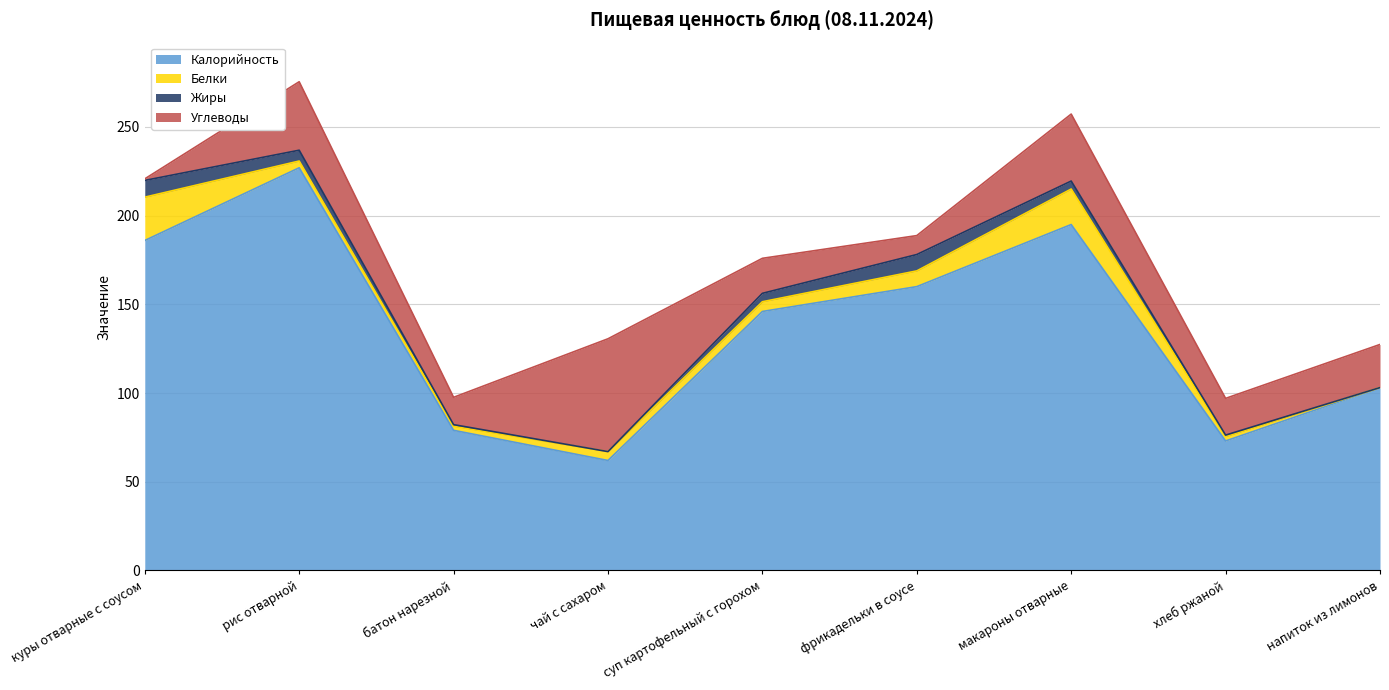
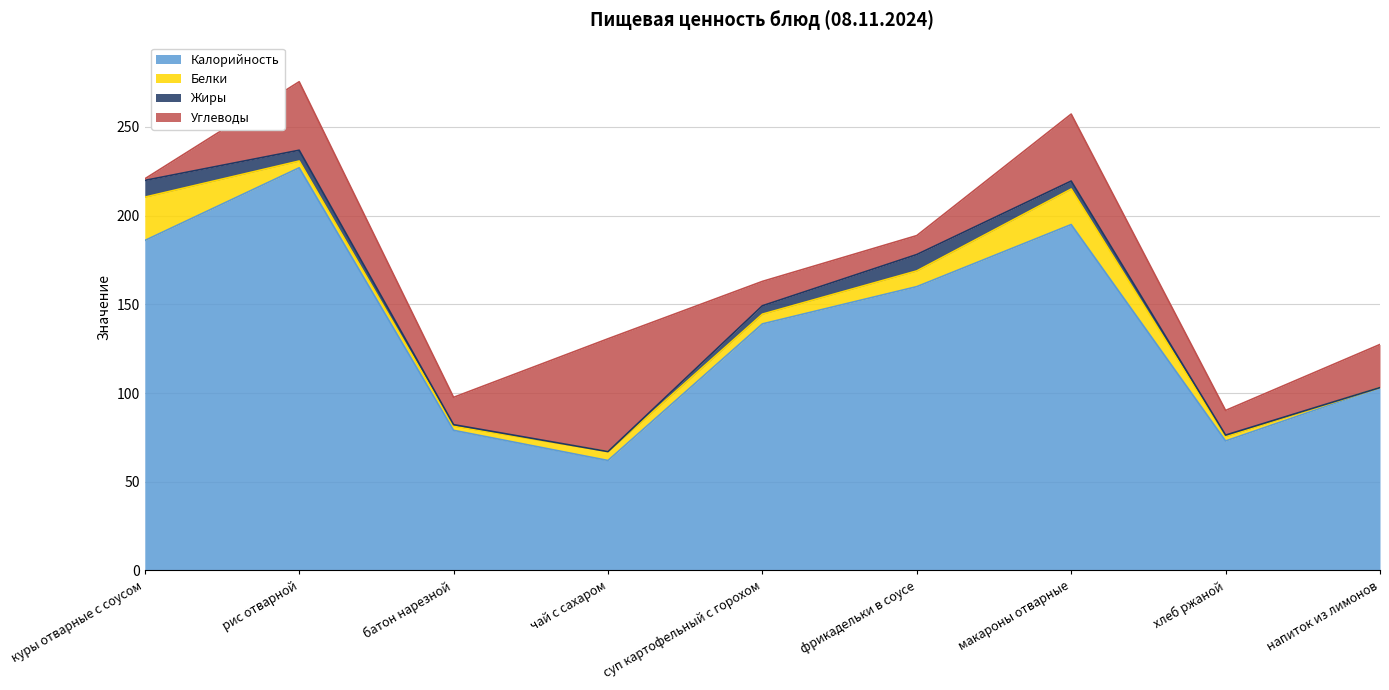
Калорийность, суп картофельный с горохом: 146 -> 139
Углеводы, суп картофельный с горохом: 20 -> 14
Углеводы, хлеб ржаной: 21 -> 14
